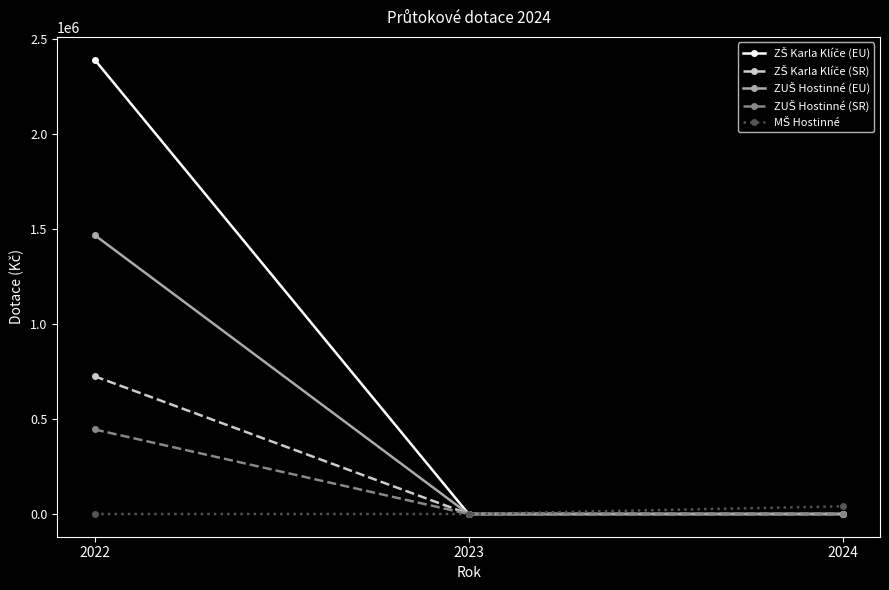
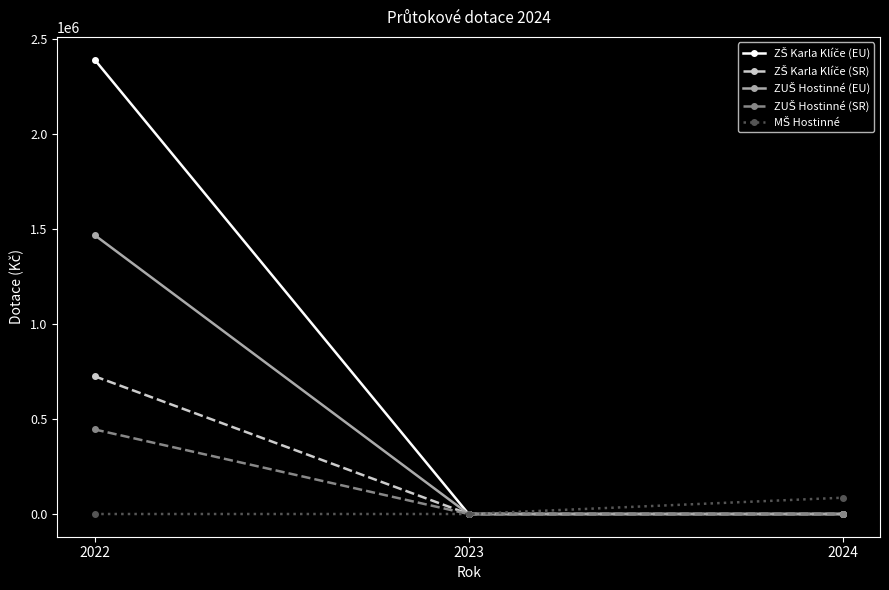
MŠ Hostinné, 2024: 40000 -> 90000
